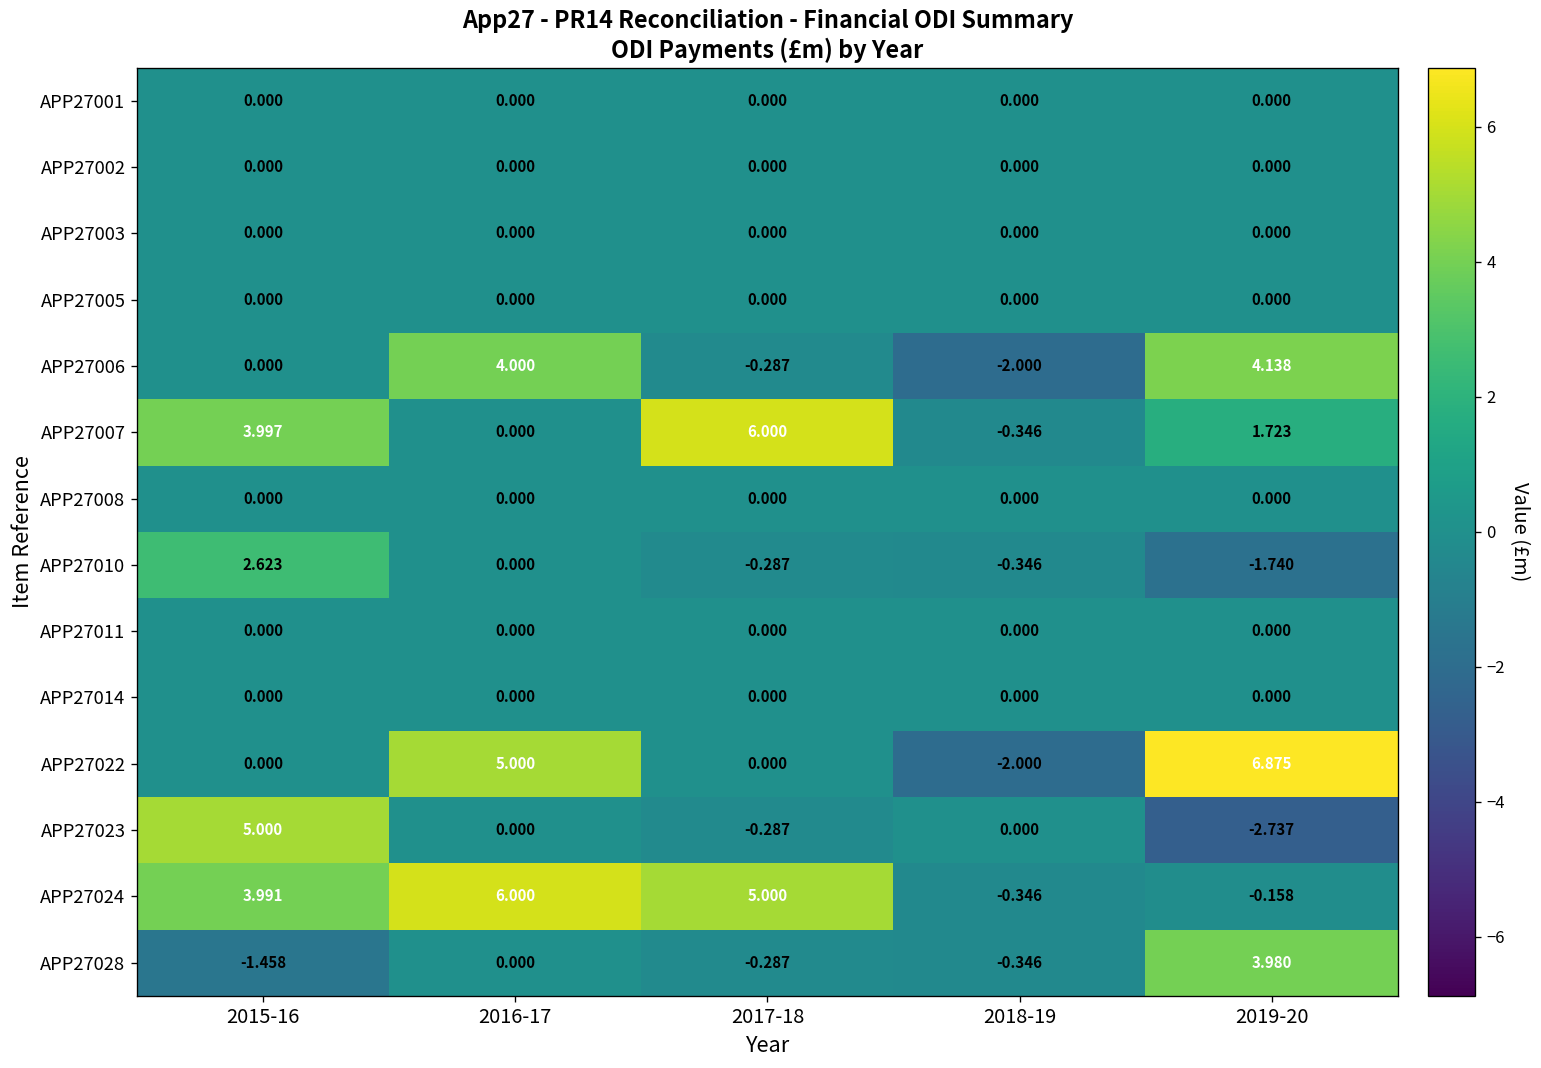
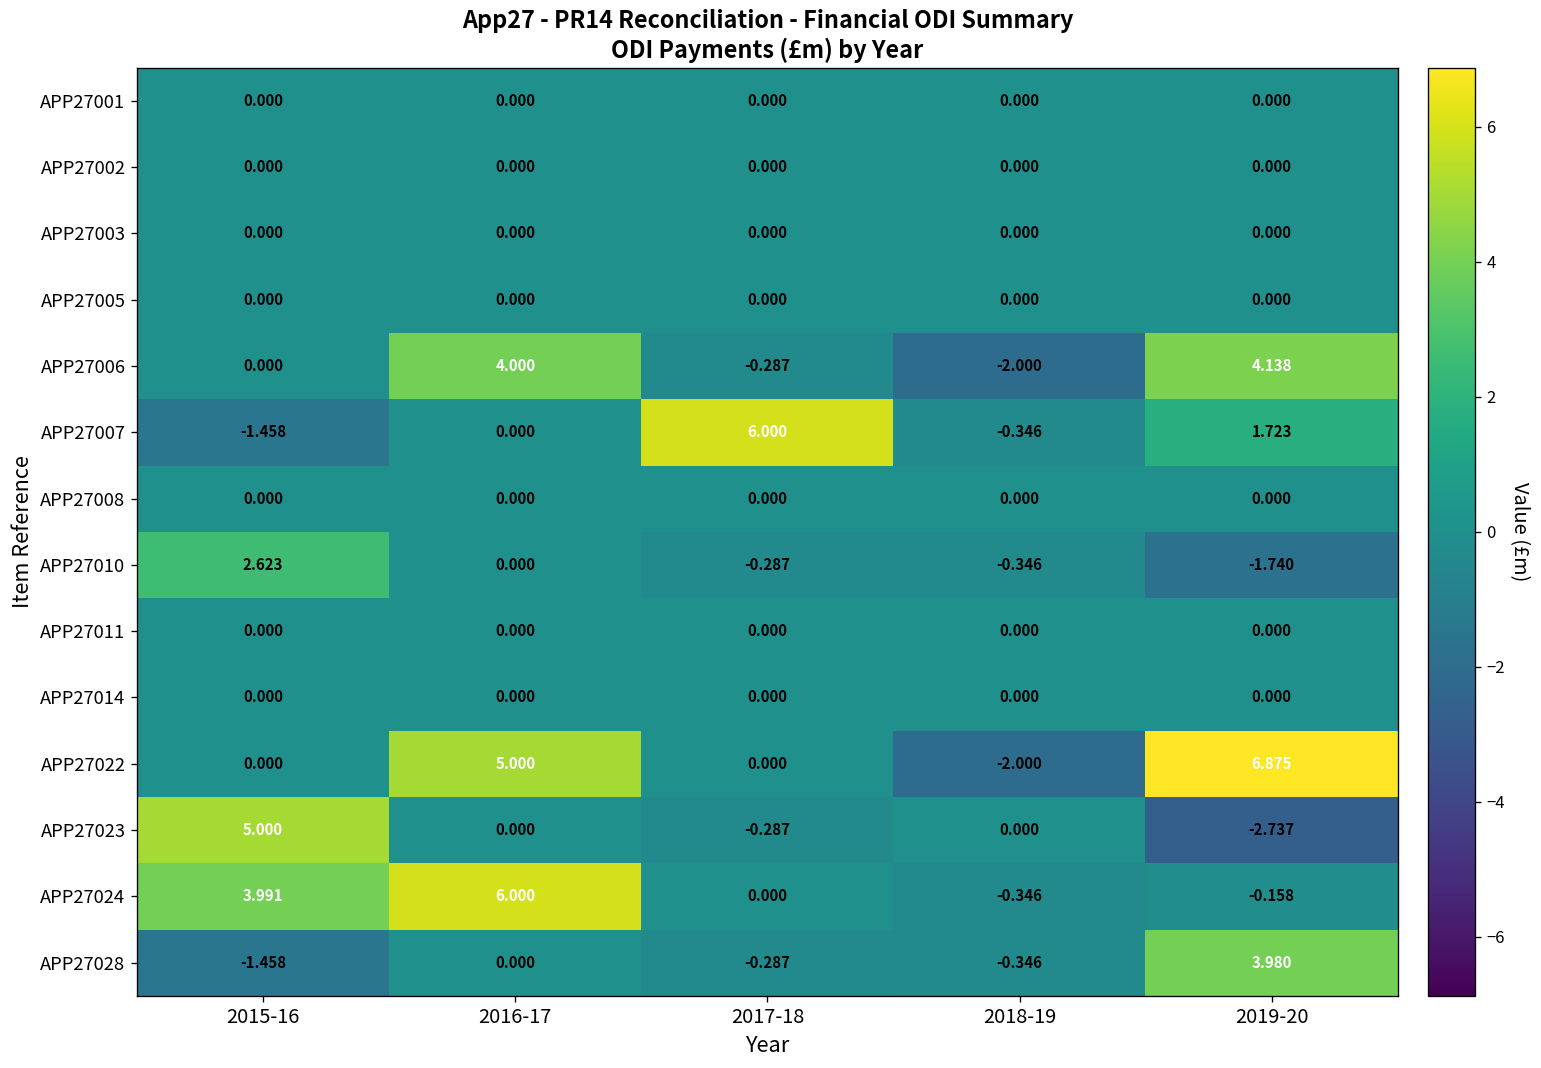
APP27007, 2015-16: 3.997 -> -1.458
APP27024, 2017-18: 5.000 -> 0.000
